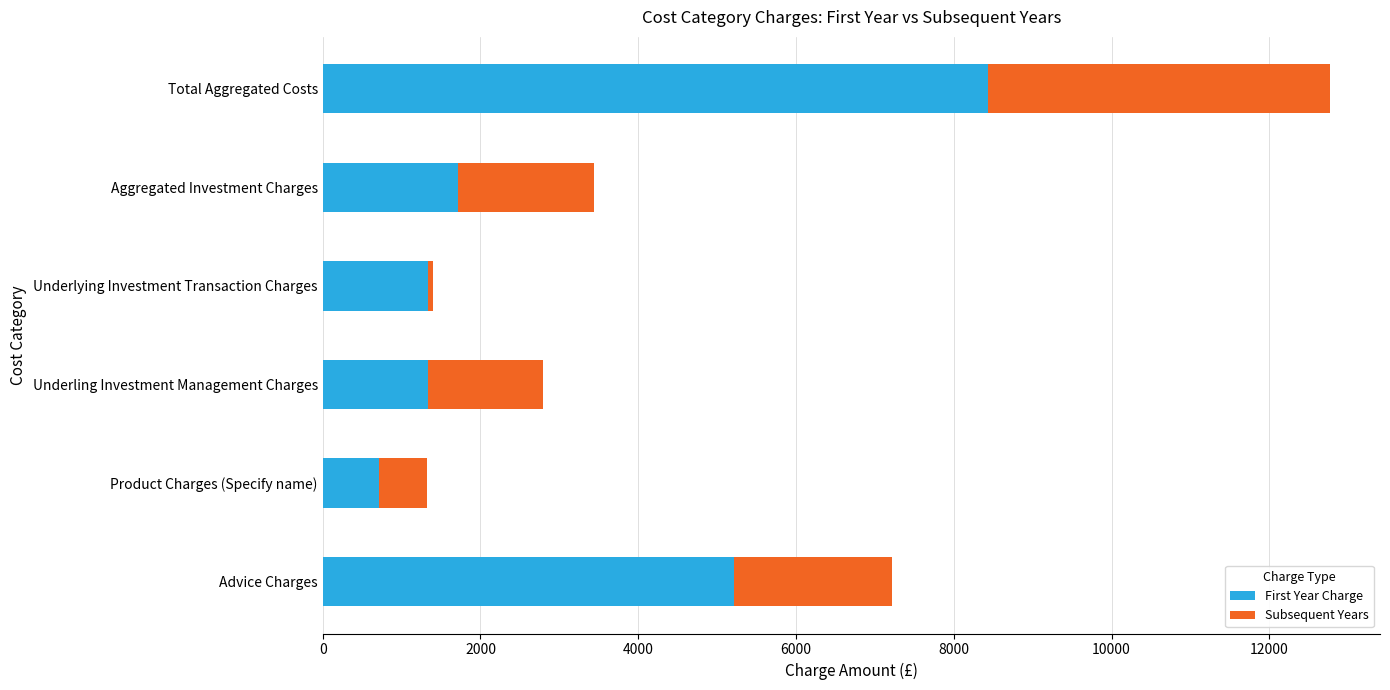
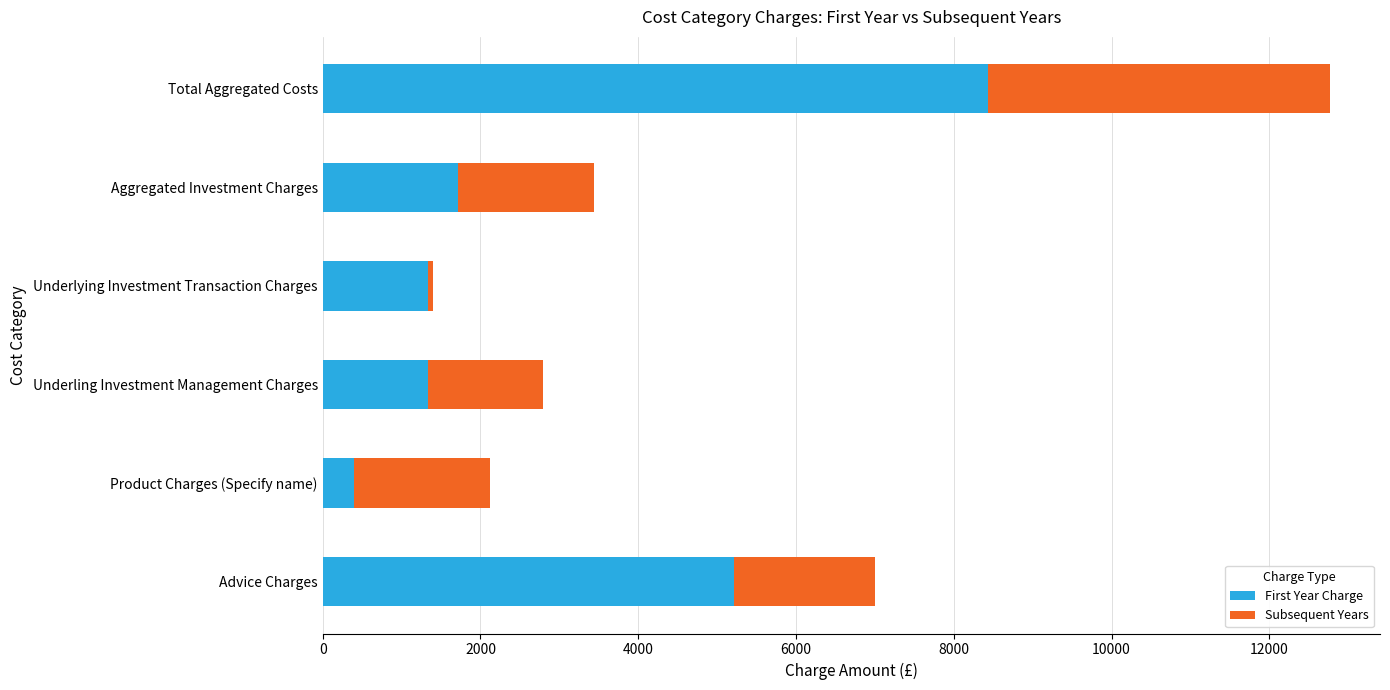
First Year Charge, Product Charges (Specify name): 700 -> 400
Subsequent Years, Product Charges (Specify name): 600 -> 1700
Subsequent Years, Advice Charges: 2000 -> 1800
